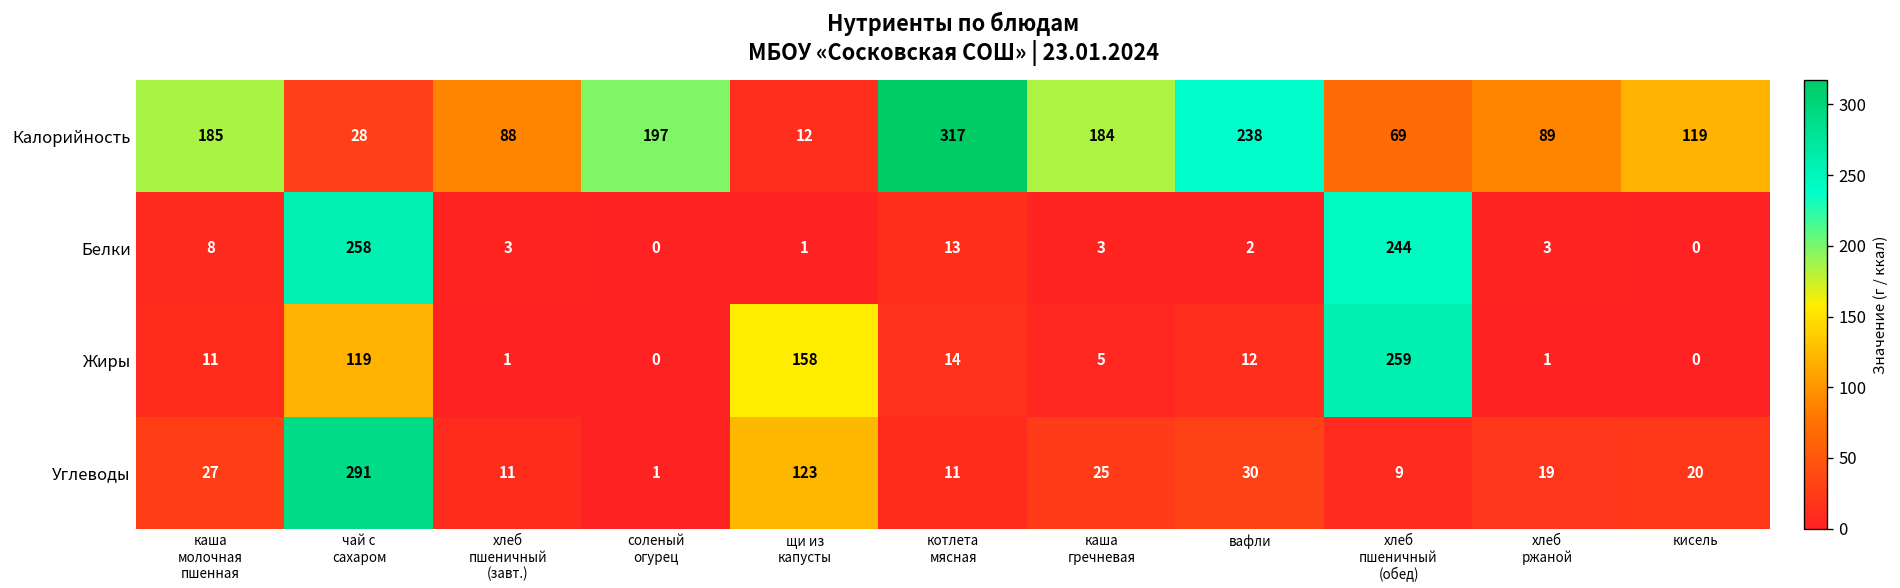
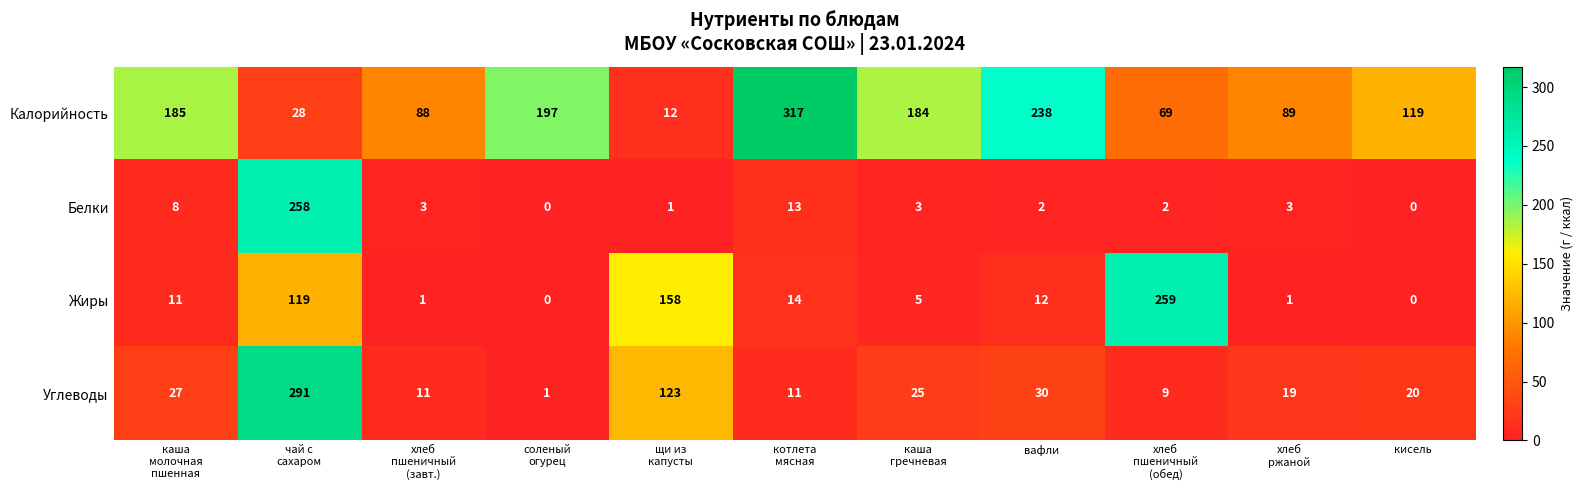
Белки, хлеб пшеничный (обед): 244 -> 2
